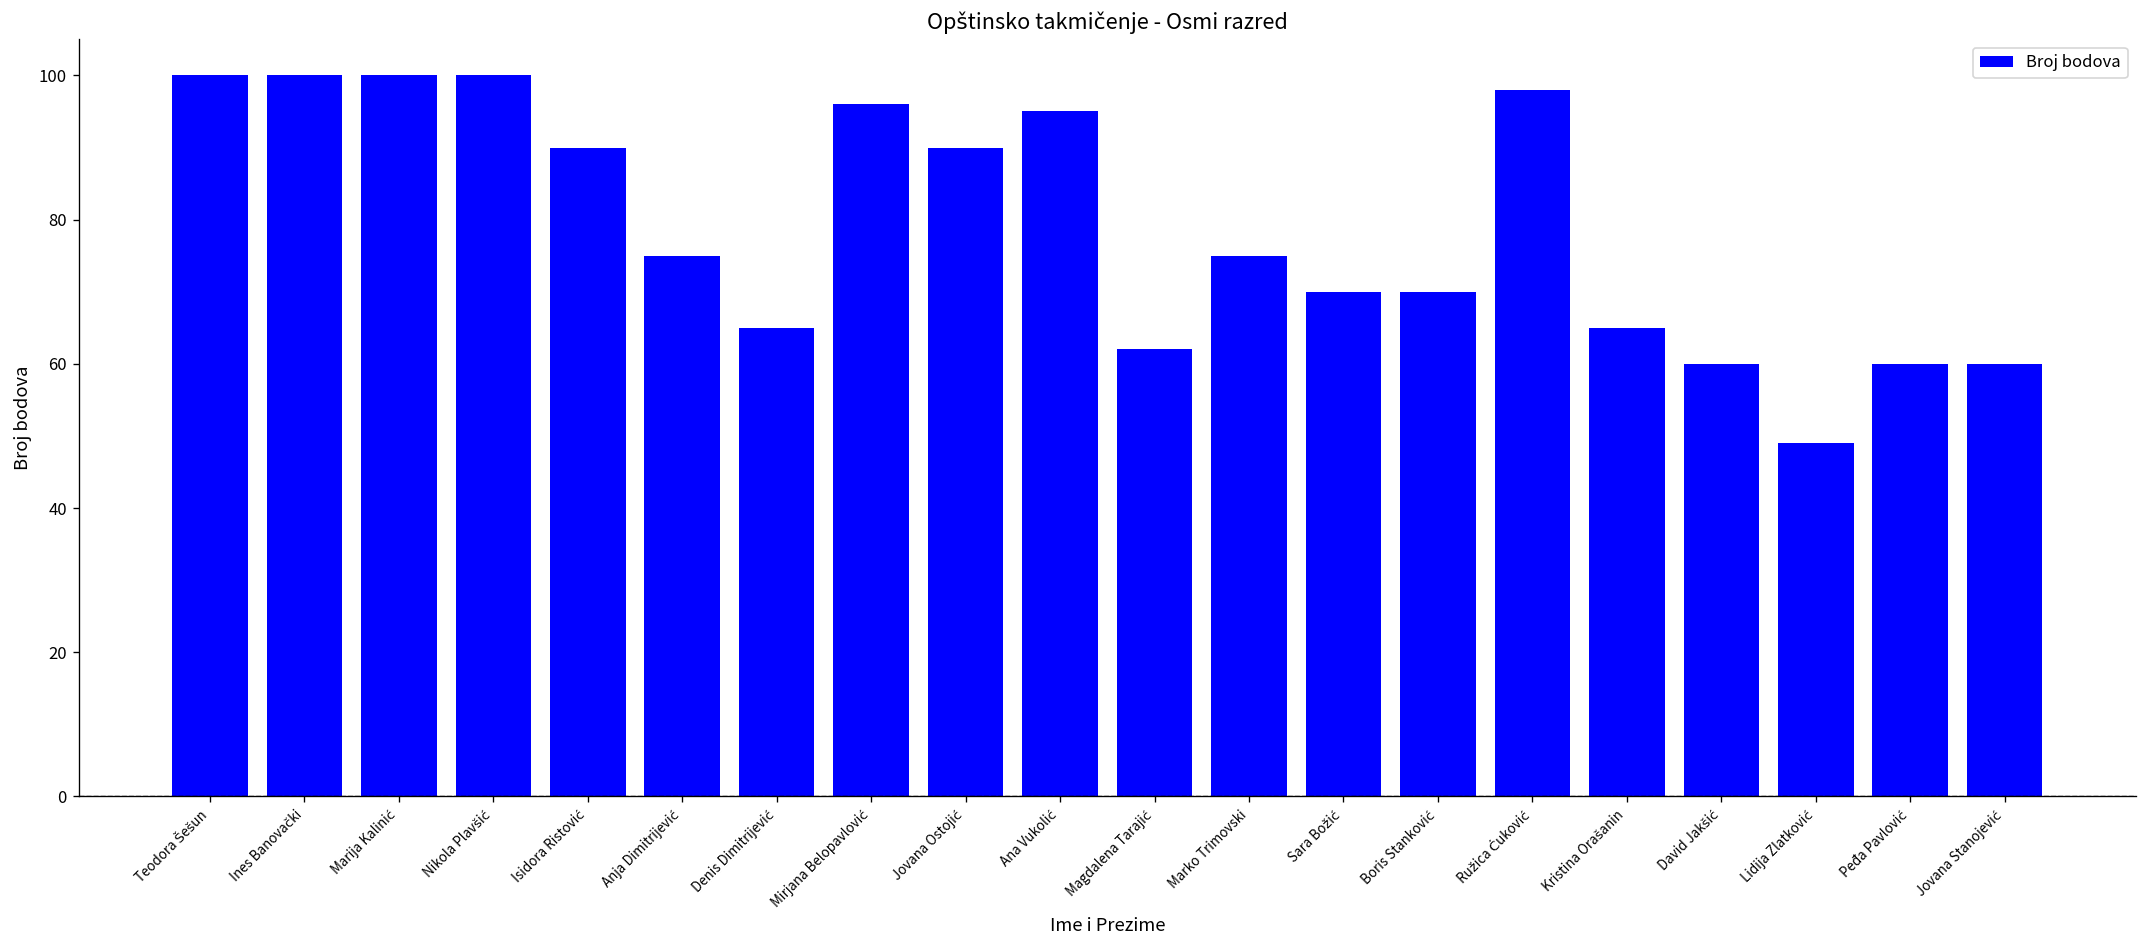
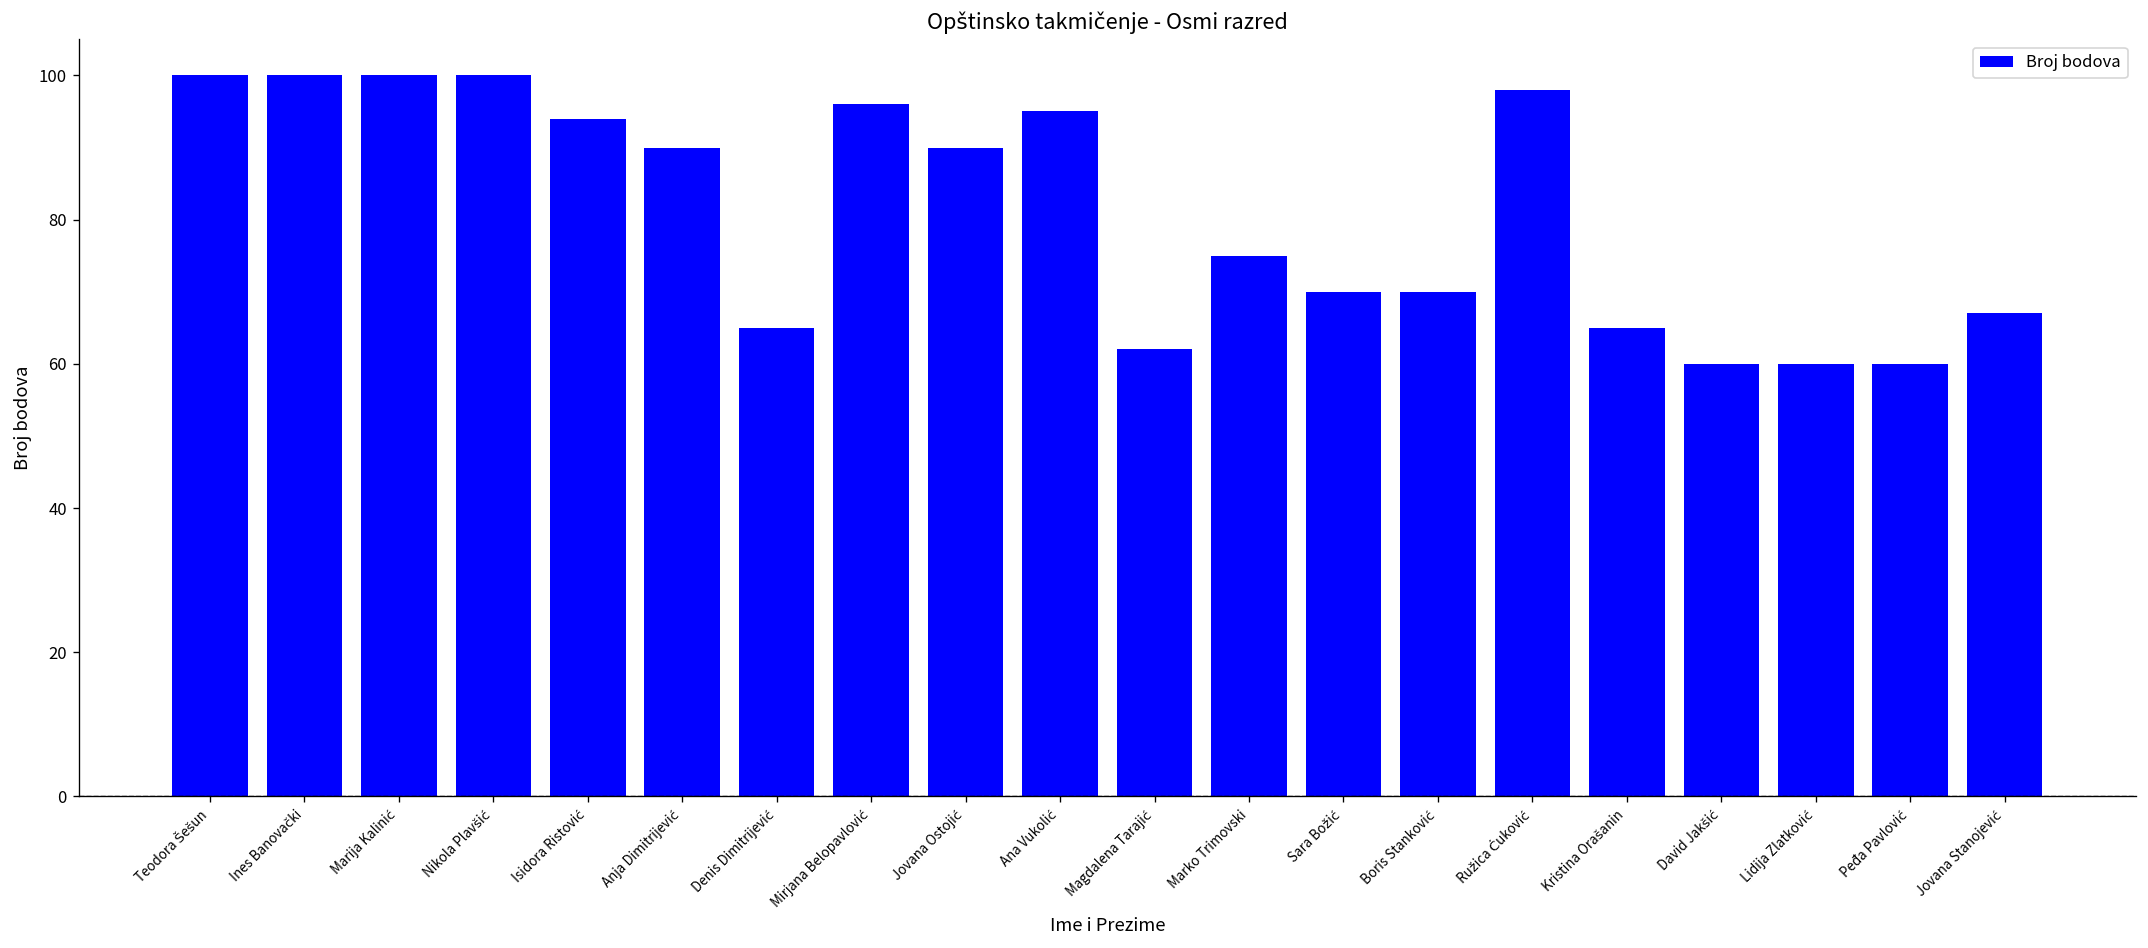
Isidora Ristović: 90 -> 94
Anja Dimitrijević: 75 -> 90
Lidija Zlatković: 49 -> 60
Jovana Stanojević: 60 -> 67
